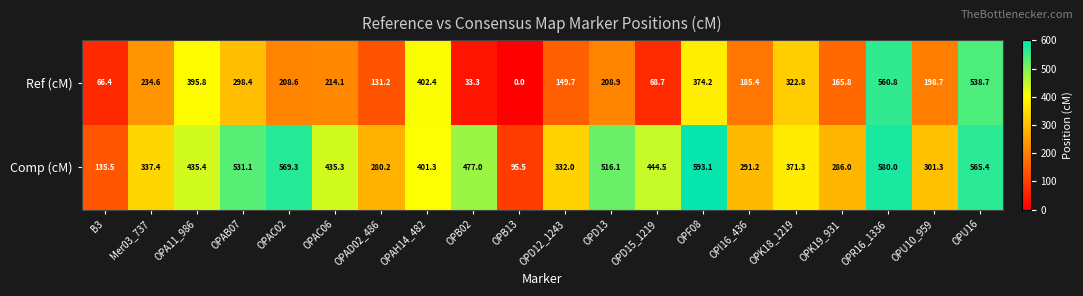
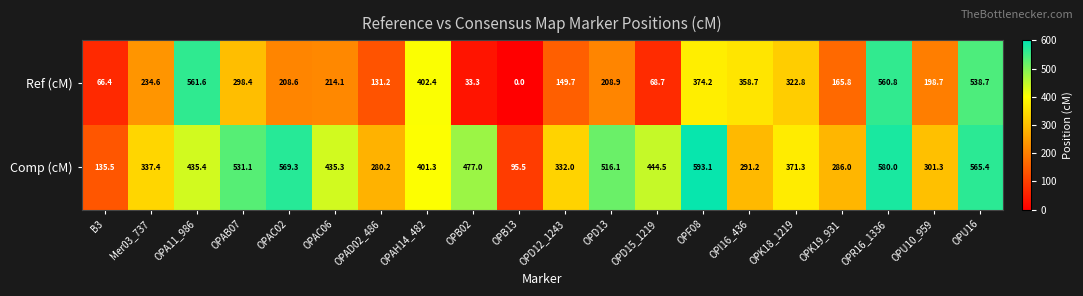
Ref (cM), OPA11_986: 395.8 -> 561.6
Ref (cM), OPI16_436: 185.4 -> 358.7
